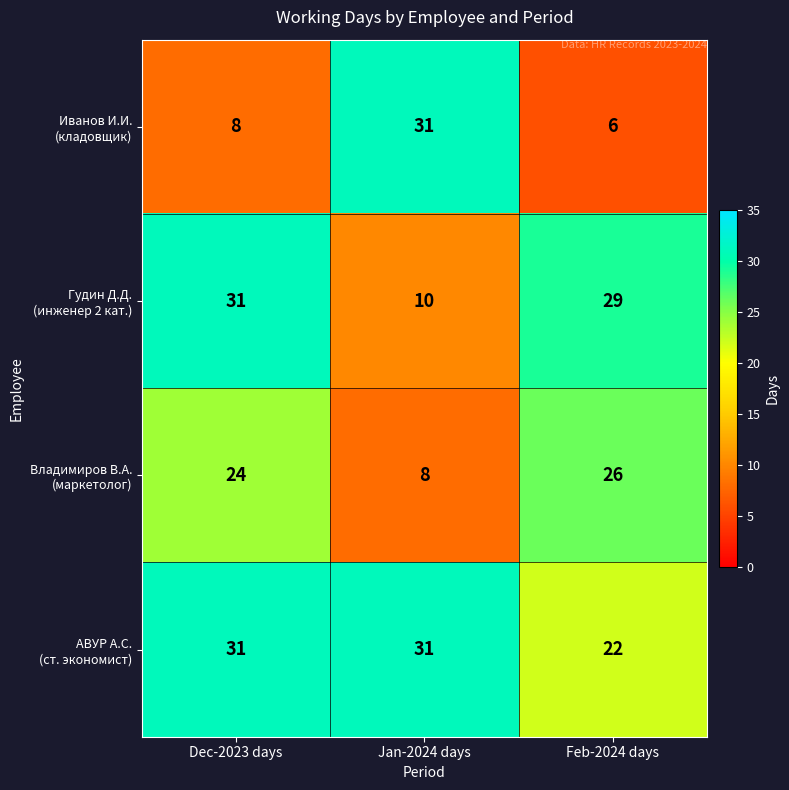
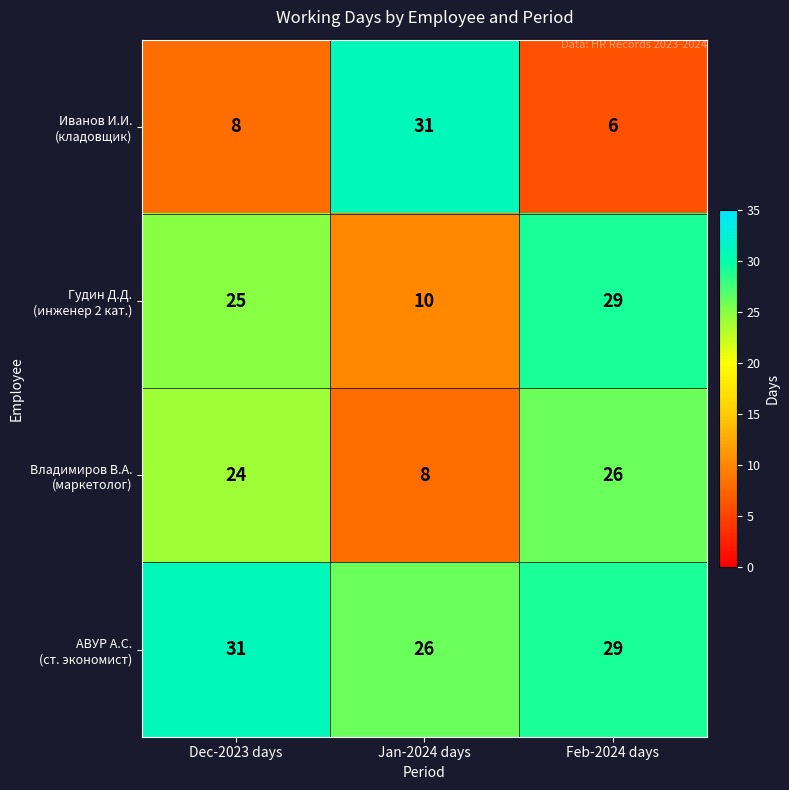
Гудин Д.Д. (инженер 2 кат.), Dec-2023 days: 31 -> 25
АВУР А.С. (ст. экономист), Jan-2024 days: 31 -> 26
АВУР А.С. (ст. экономист), Feb-2024 days: 22 -> 29
